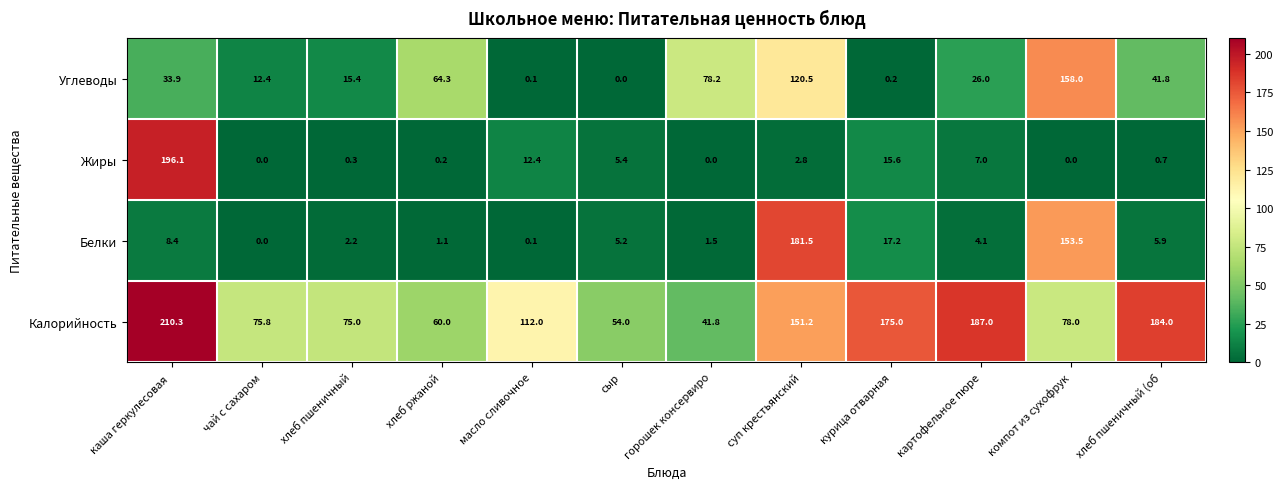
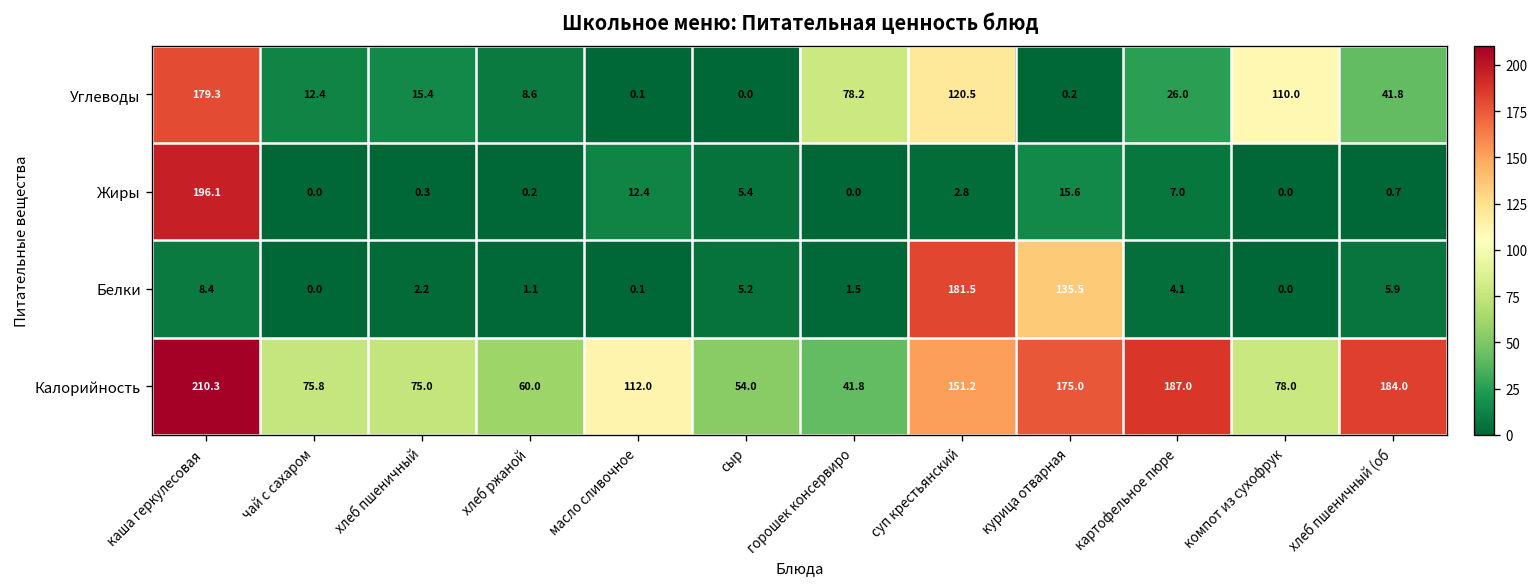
Углеводы, каша геркулесовая: 33.9 -> 179.3
Углеводы, хлеб ржаной: 64.3 -> 8.6
Углеводы, компот из сухофрук: 158.0 -> 110.0
Белки, курица отварная: 17.2 -> 135.5
Белки, компот из сухофрук: 153.5 -> 0.0
